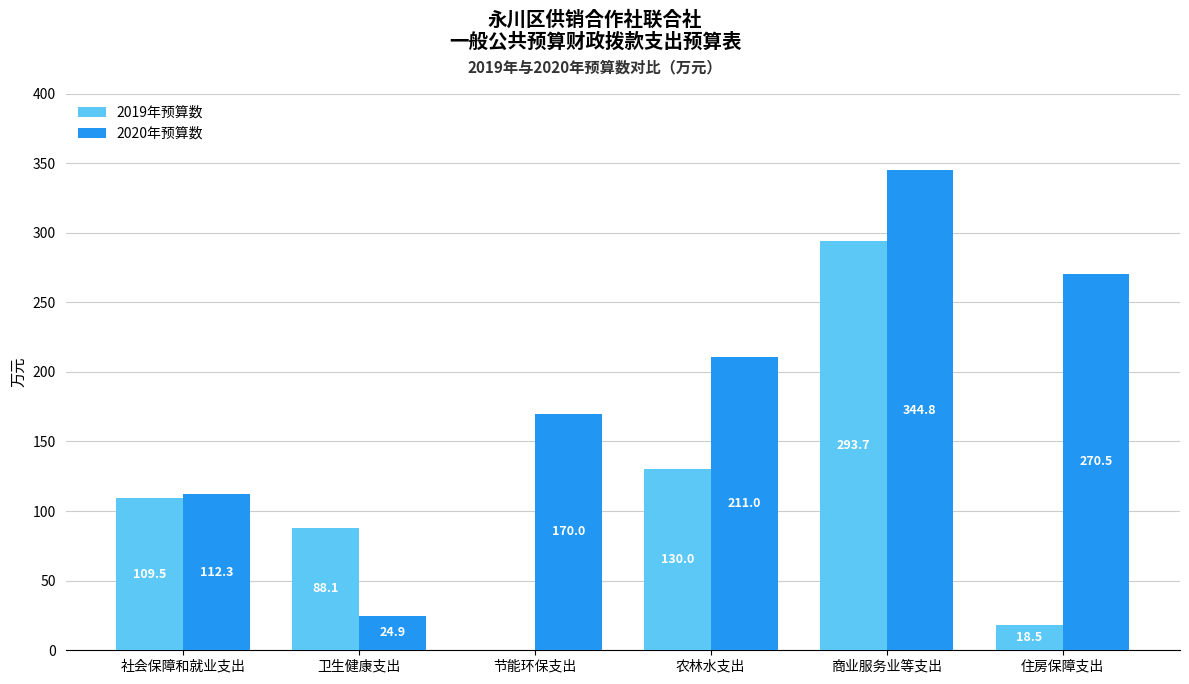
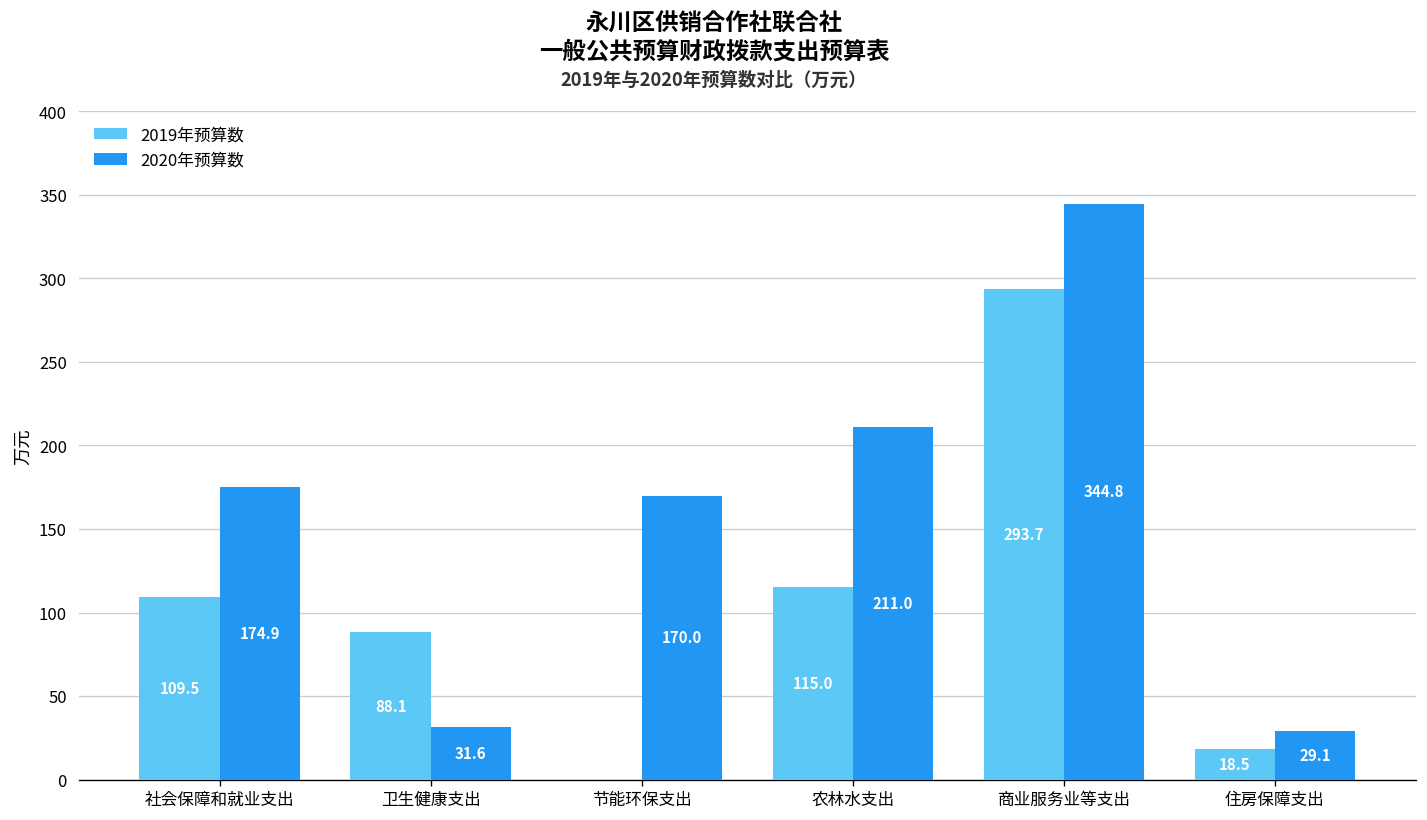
2020年预算数, 社会保障和就业支出: 112.3 -> 174.9
2020年预算数, 卫生健康支出: 24.9 -> 31.6
2019年预算数, 农林水支出: 130.0 -> 115.0
2020年预算数, 住房保障支出: 270.5 -> 29.1
